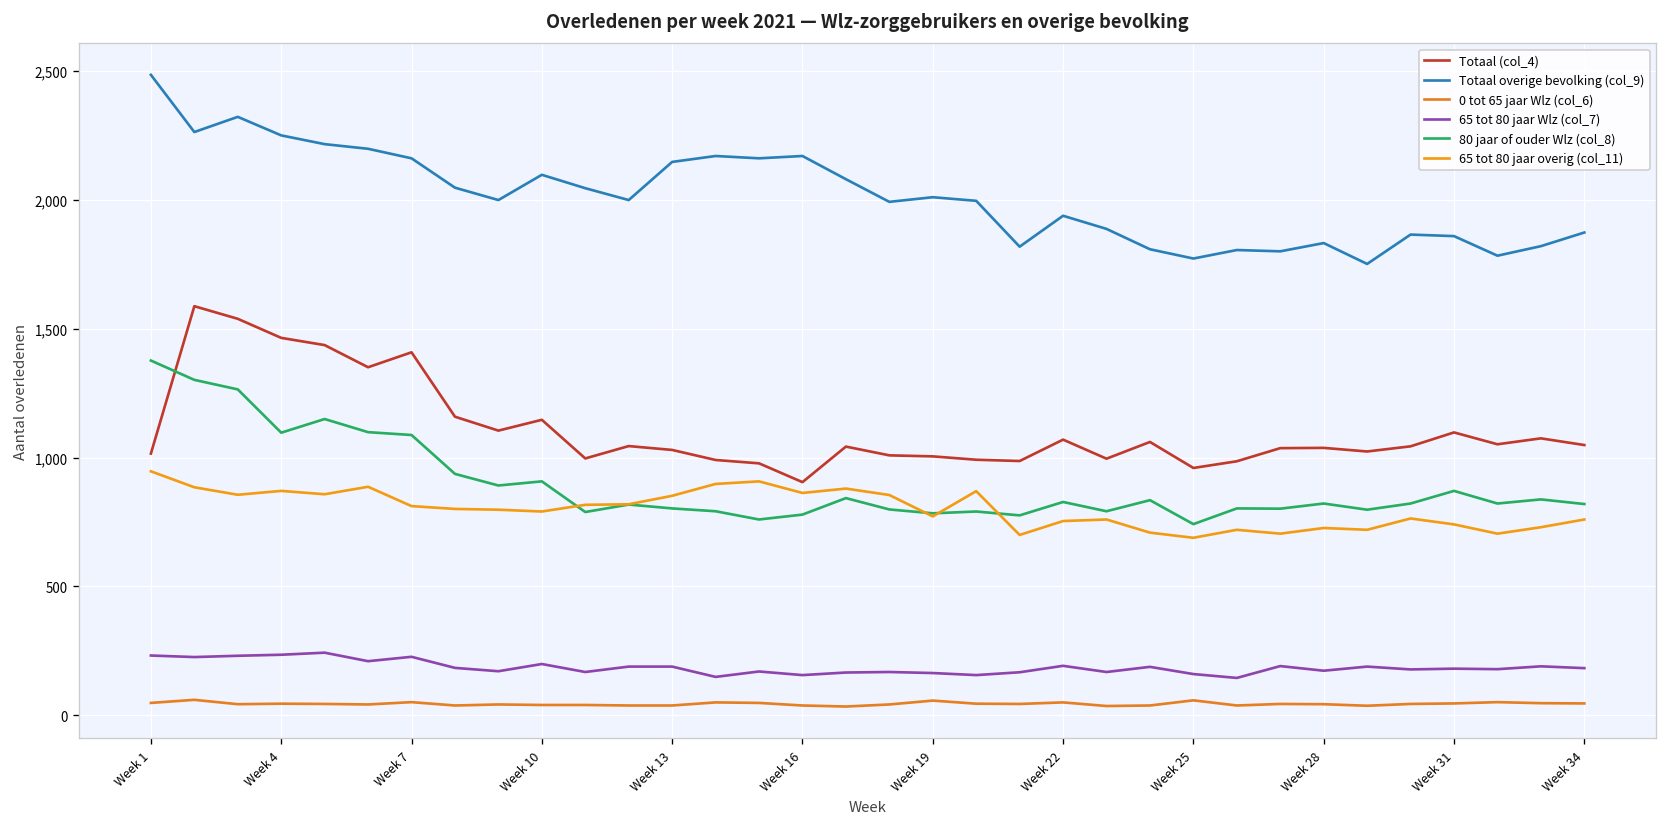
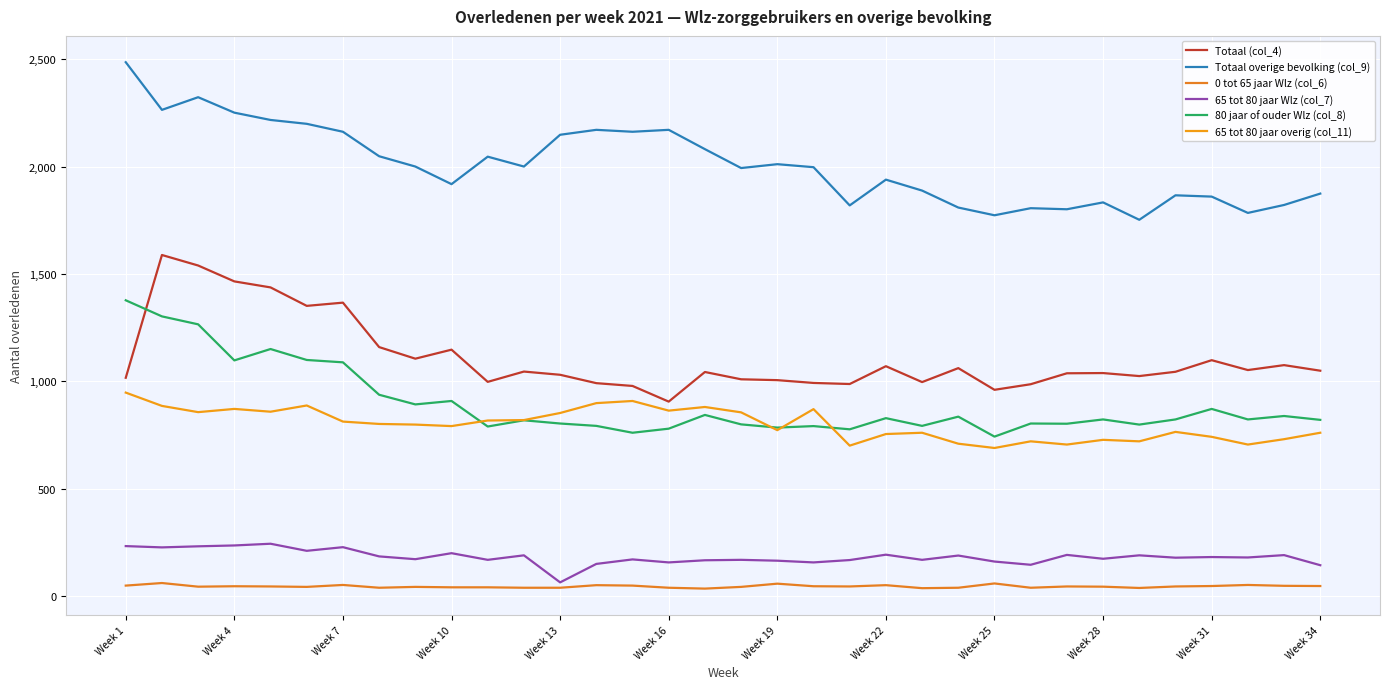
Totaal (col_4), Week 7: 1,410 -> 1,370
Totaal overige bevolking (col_9), Week 10: 2,100 -> 1,920
65 tot 80 jaar Wlz (col_7), Week 13: 190 -> 60
65 tot 80 jaar Wlz (col_7), Week 34: 180 -> 140
